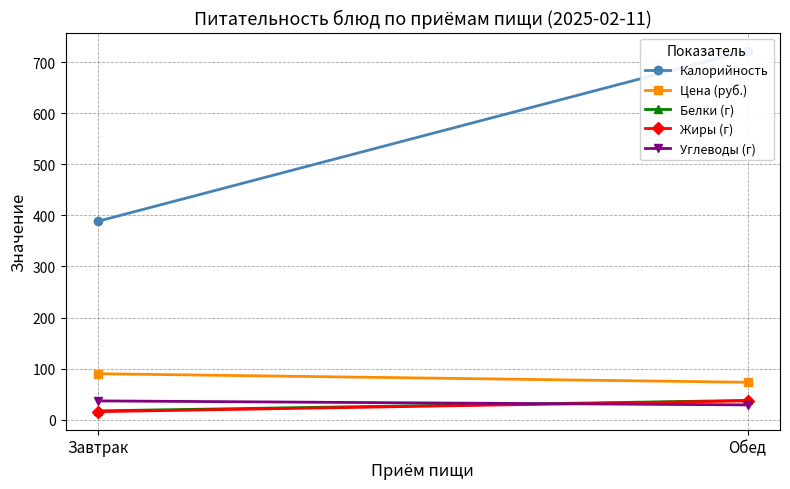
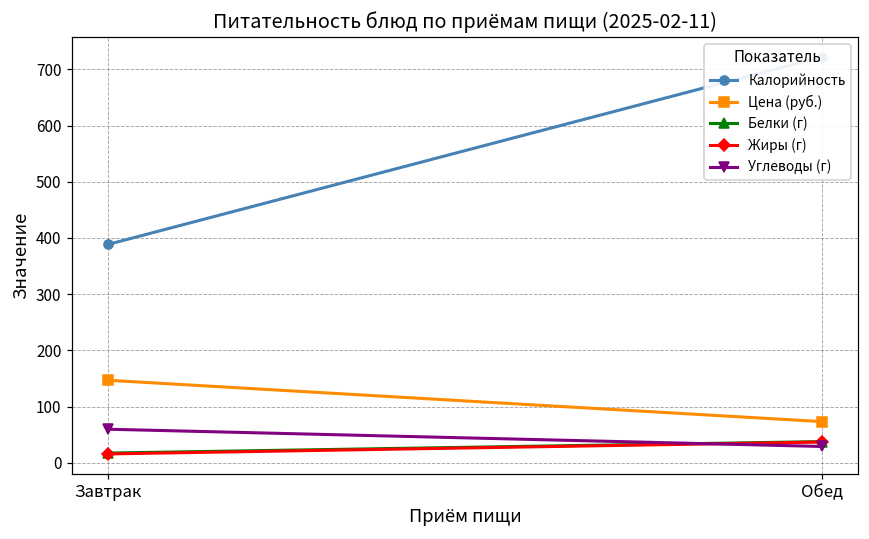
Цена (руб.), Завтрак: 90 -> 150
Углеводы (г), Завтрак: 40 -> 60
